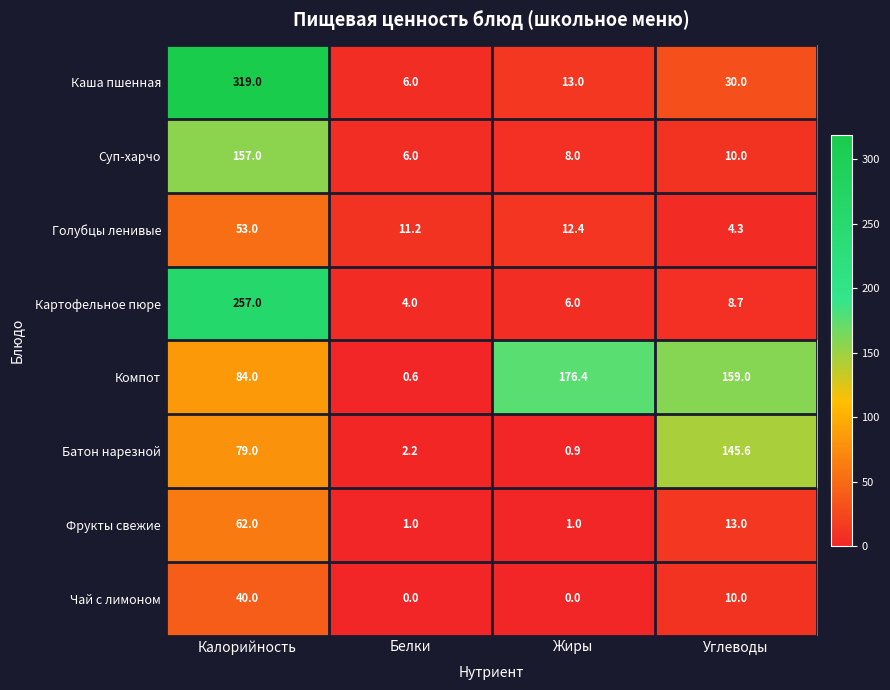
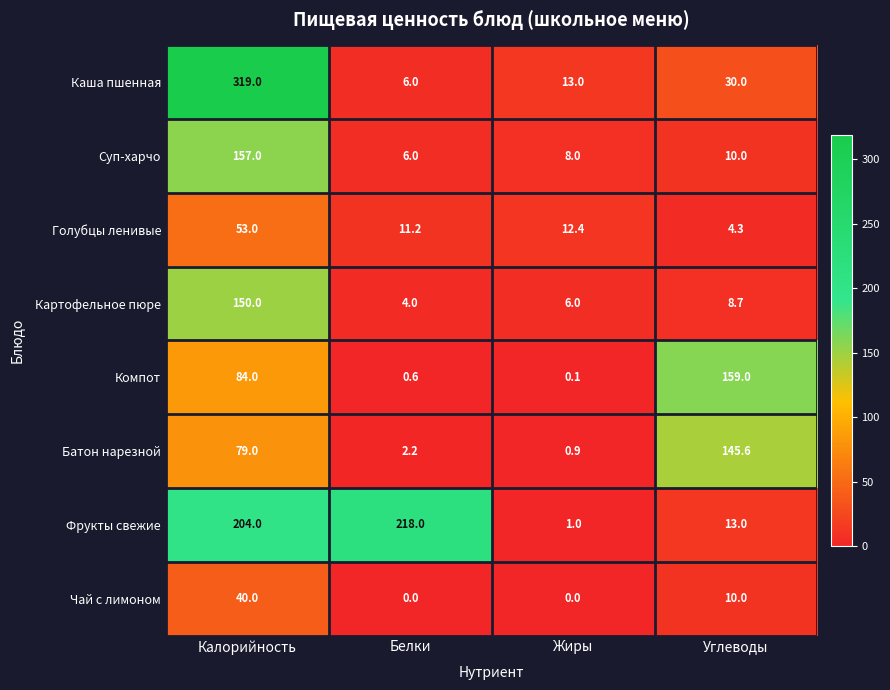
Картофельное пюре, Калорийность: 257.0 -> 150.0
Компот, Жиры: 176.4 -> 0.1
Фрукты свежие, Калорийность: 62.0 -> 204.0
Фрукты свежие, Белки: 1.0 -> 218.0
